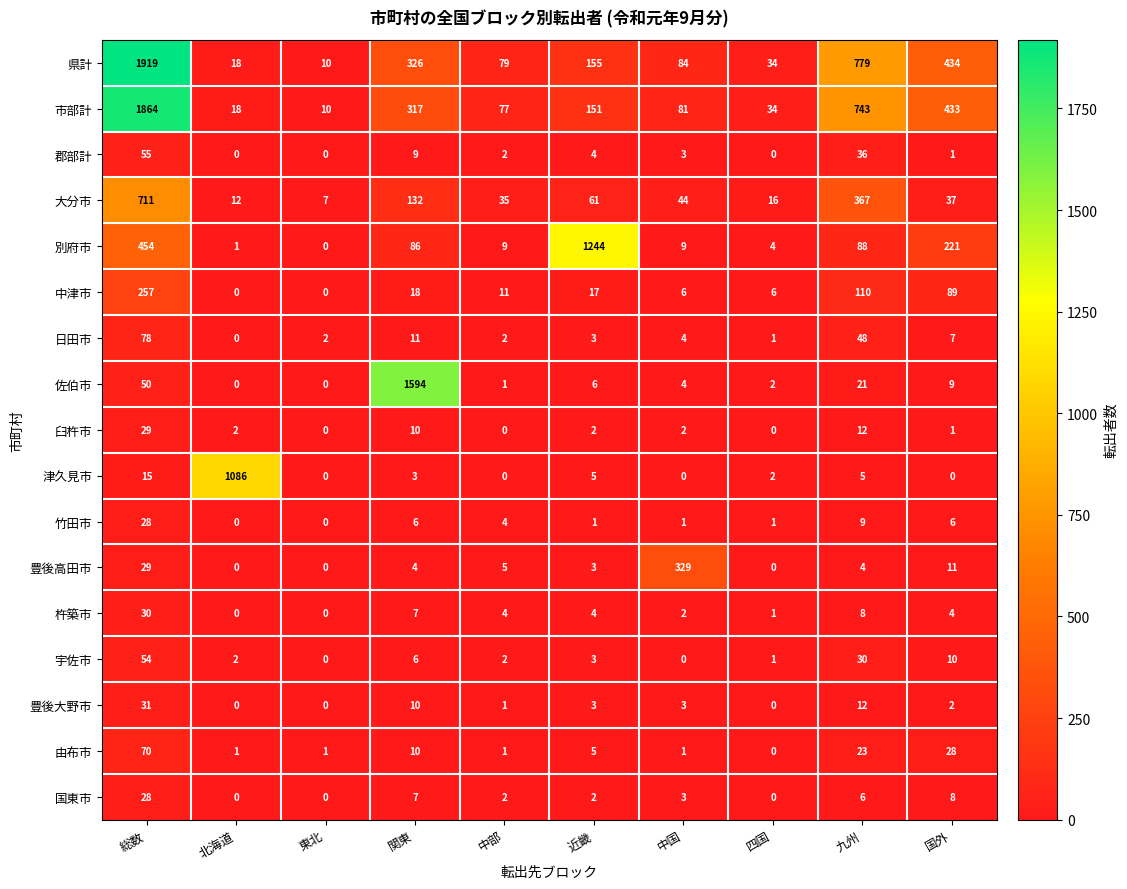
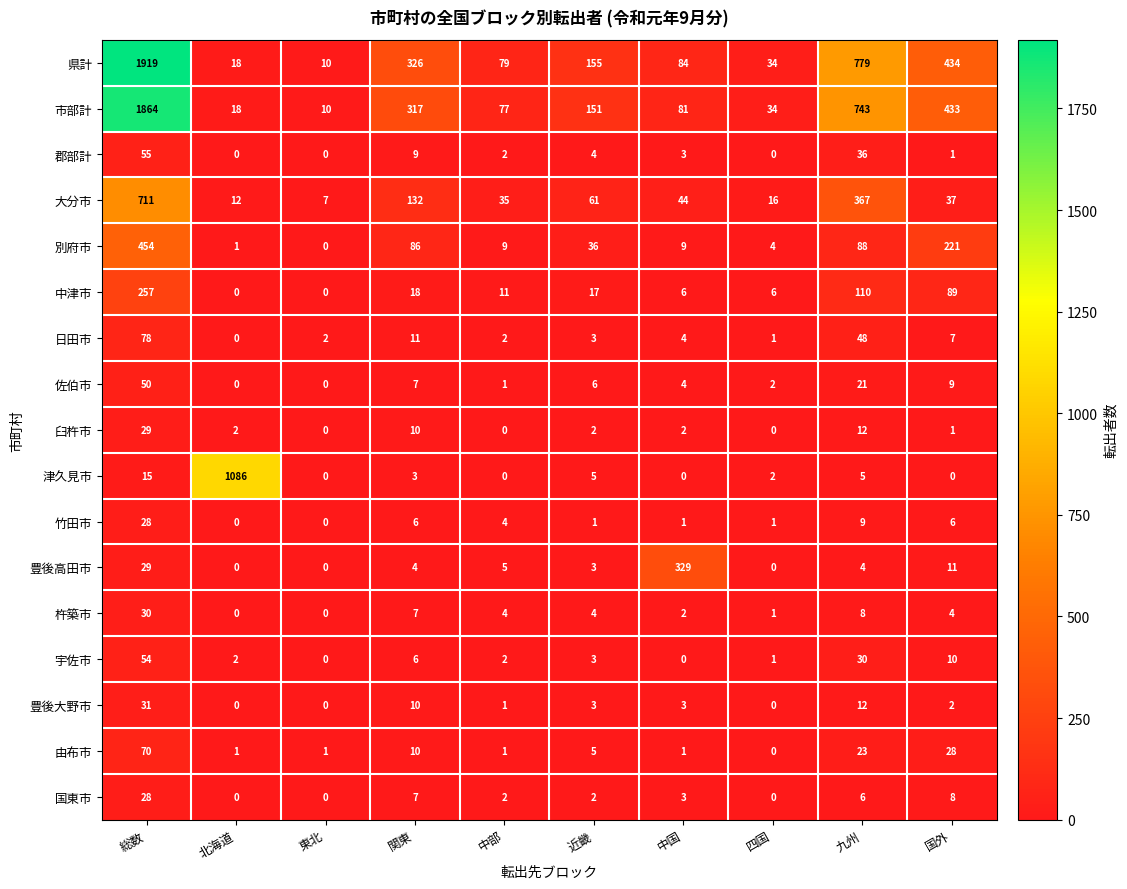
別府市, 近畿: 1244 -> 36
佐伯市, 関東: 1594 -> 7
